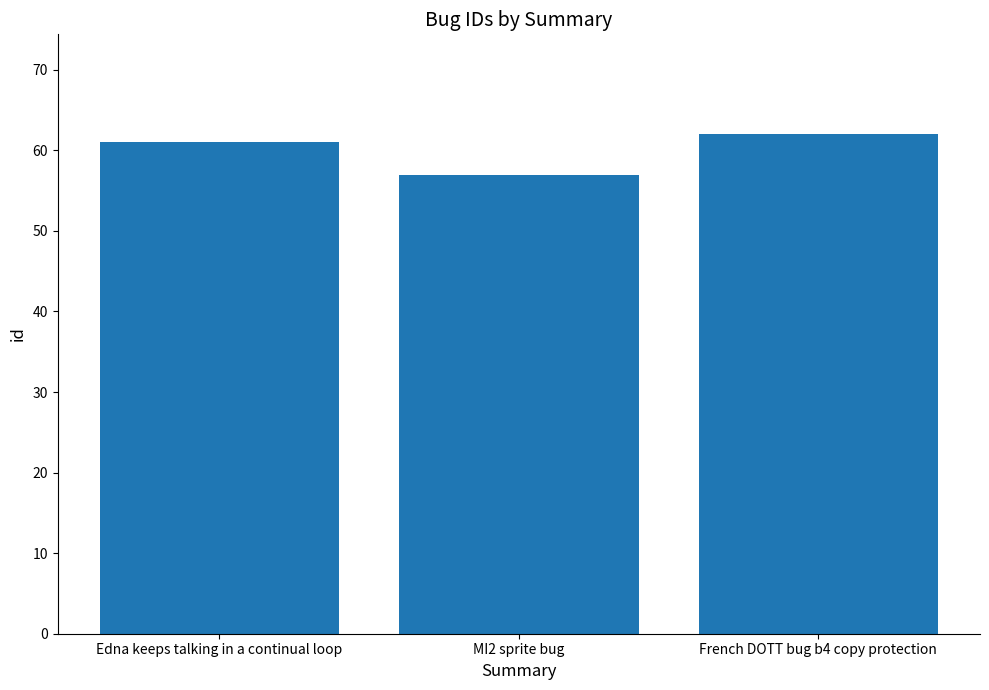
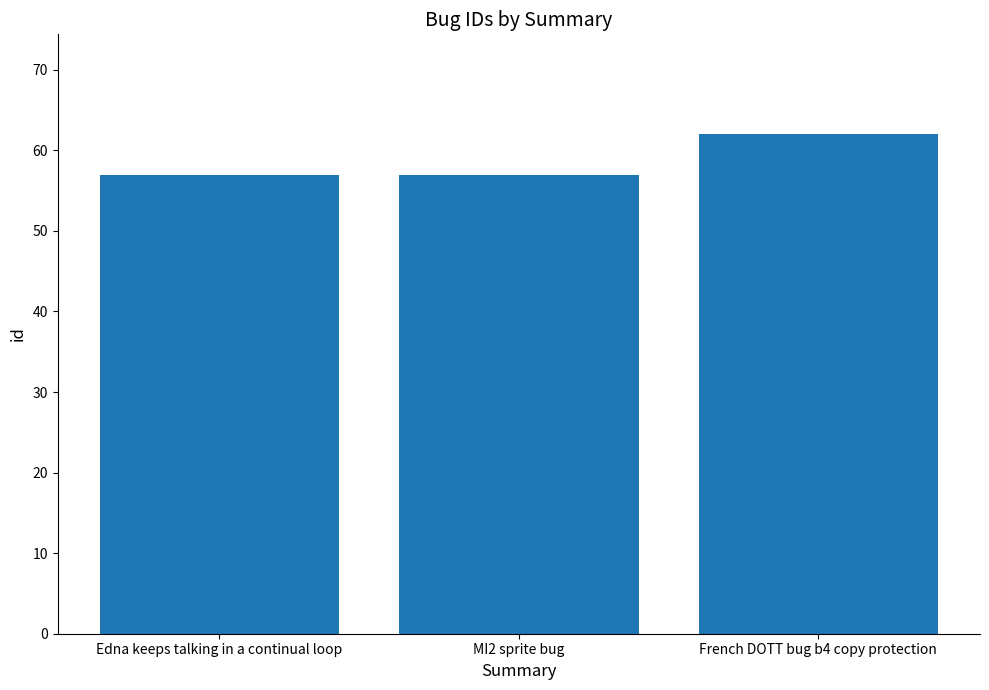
Edna keeps talking in a continual loop: 61 -> 57
